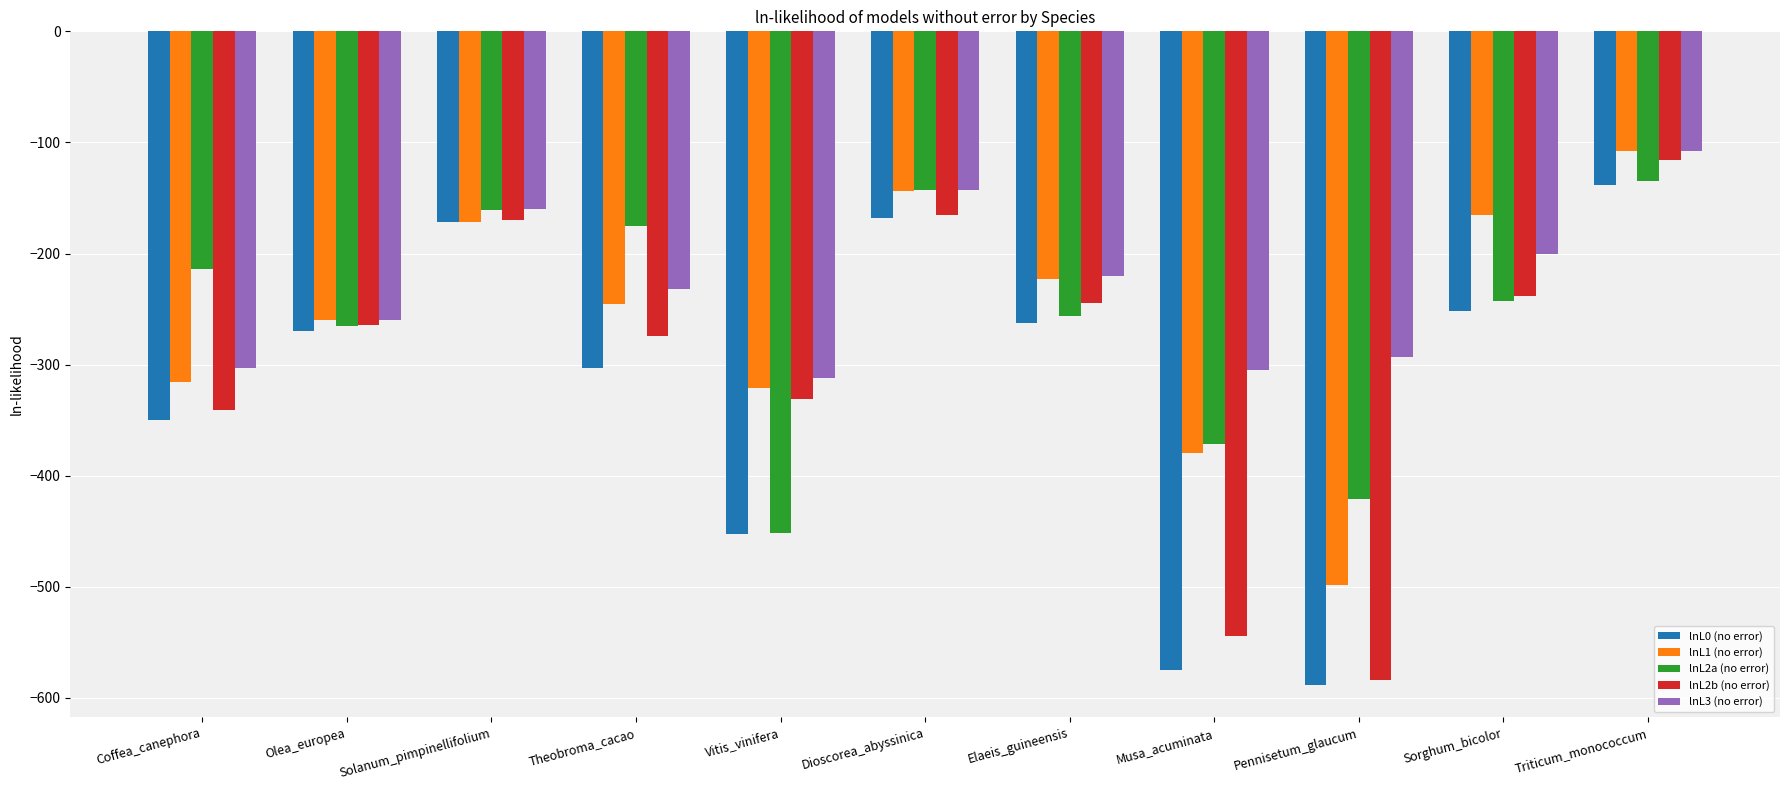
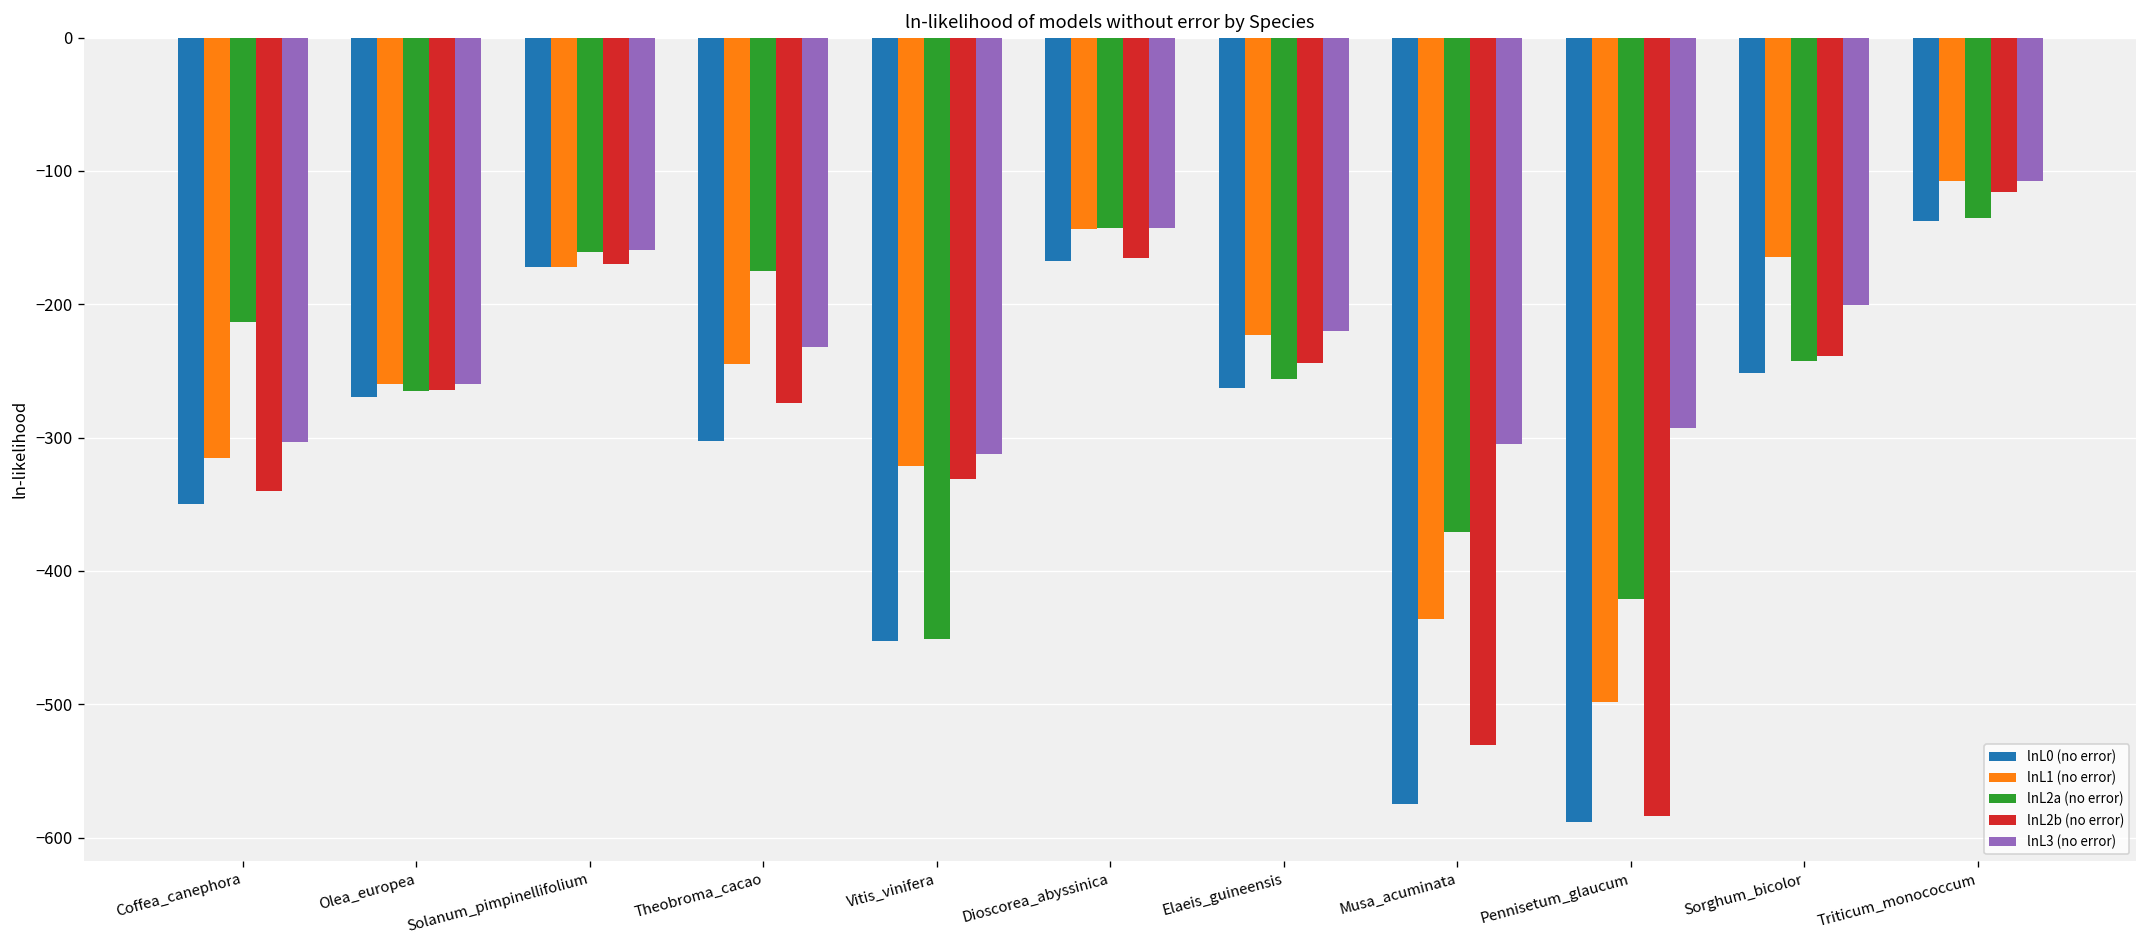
lnL1 (no error), Musa_acuminata: -379 -> -436
lnL2b (no error), Musa_acuminata: -544 -> -531
